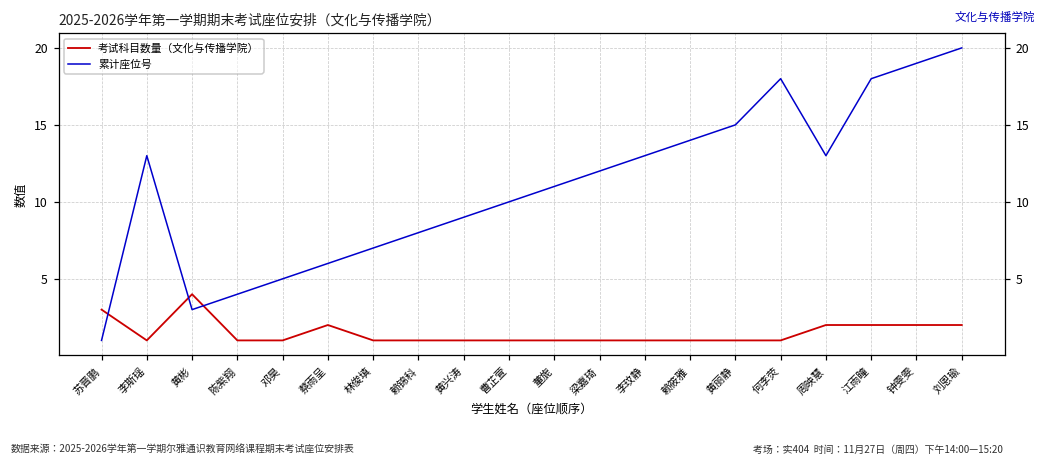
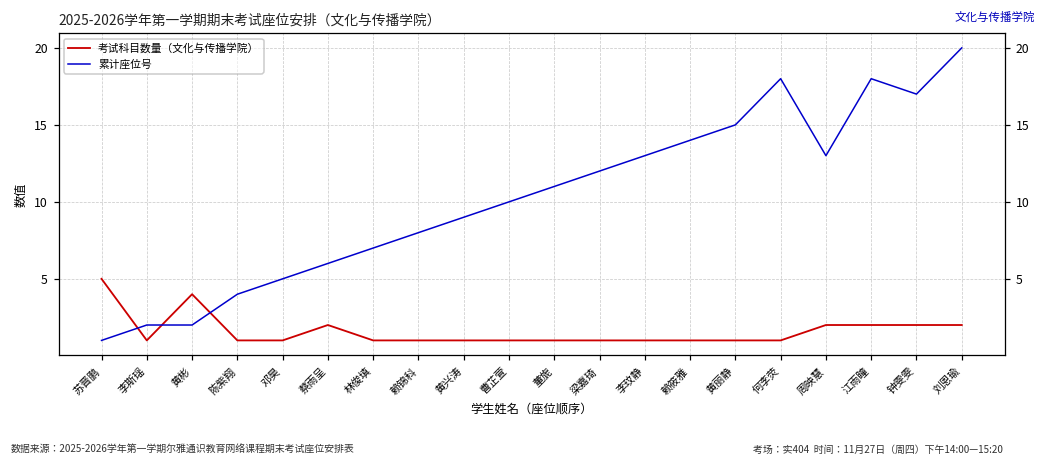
考试科目数量（文化与传播学院）, 苏晋鹏: 3 -> 5
累计座位号, 李斯瑶: 13 -> 2
累计座位号, 黄彬: 3 -> 2
累计座位号, 钟雯雯: 19 -> 17
